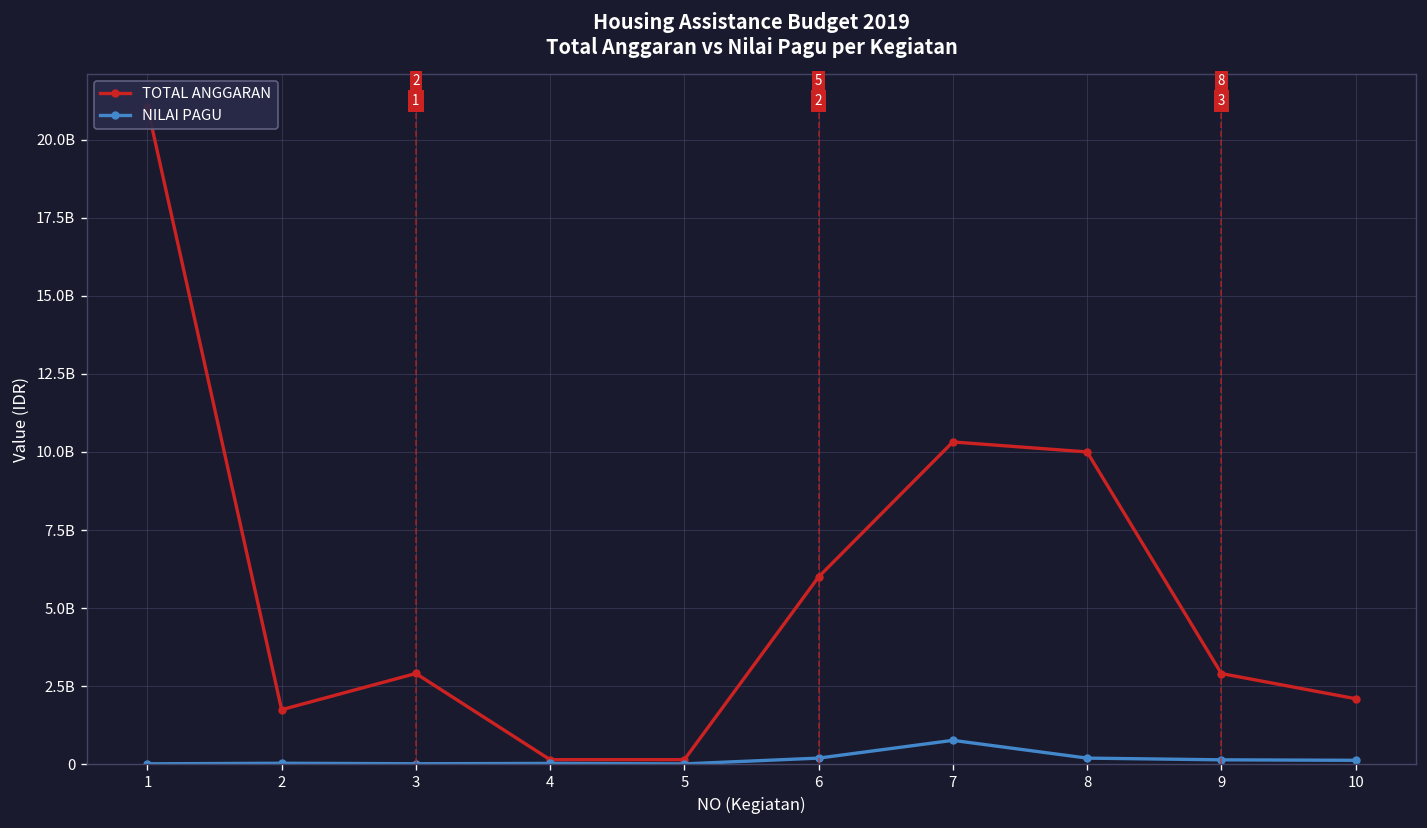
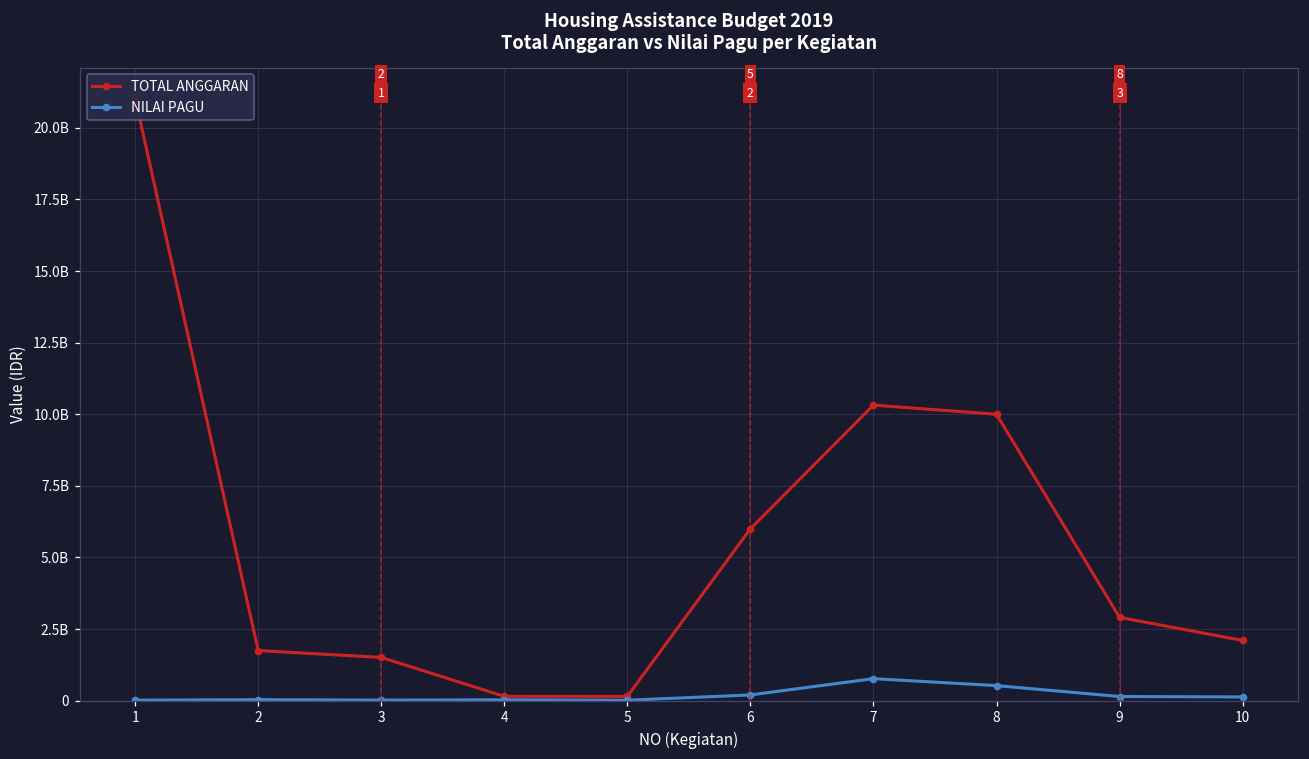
TOTAL ANGGARAN, 3: 2900000000 -> 1500000000
NILAI PAGU, 8: 200000000 -> 500000000
